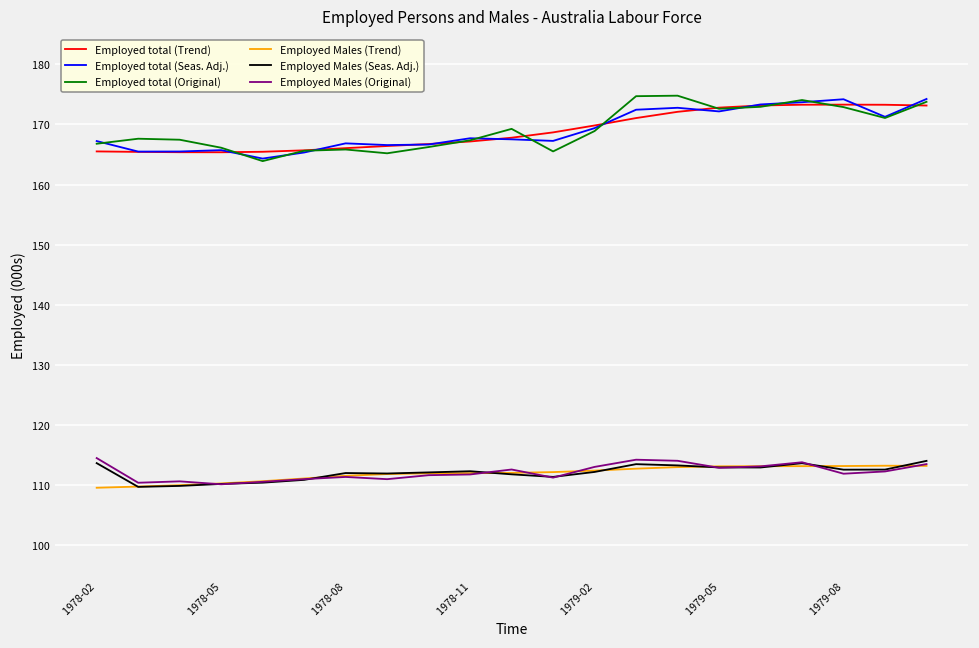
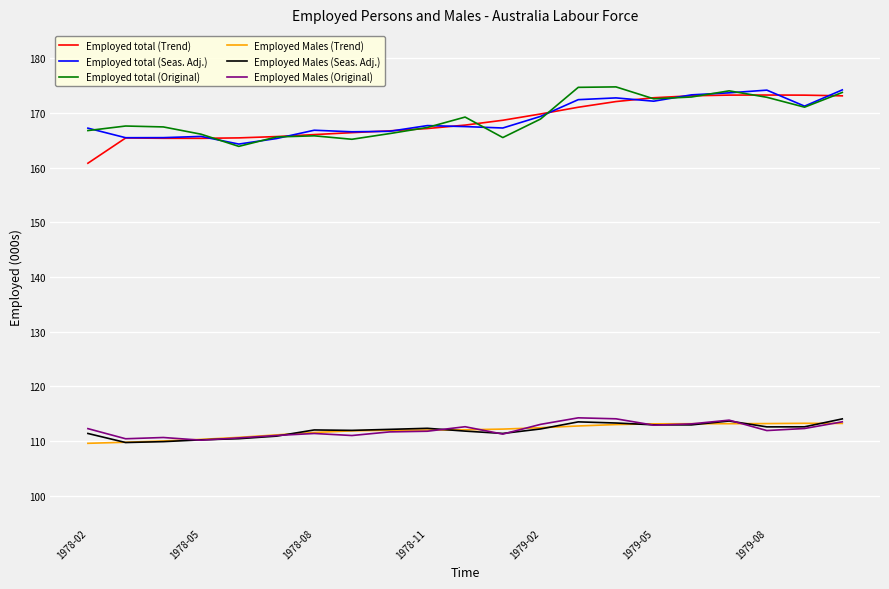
Employed total (Trend), 1978-02: 166 -> 161
Employed Males (Seas. Adj.), 1978-02: 114 -> 111
Employed Males (Original), 1978-02: 115 -> 112
